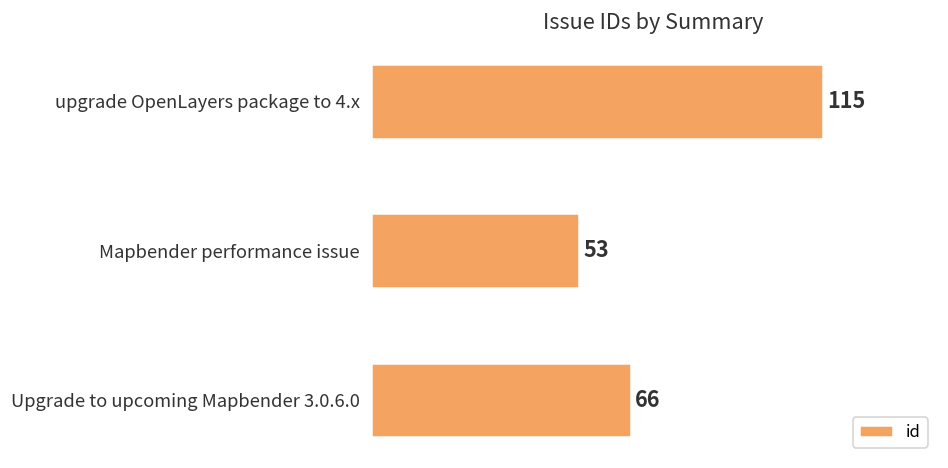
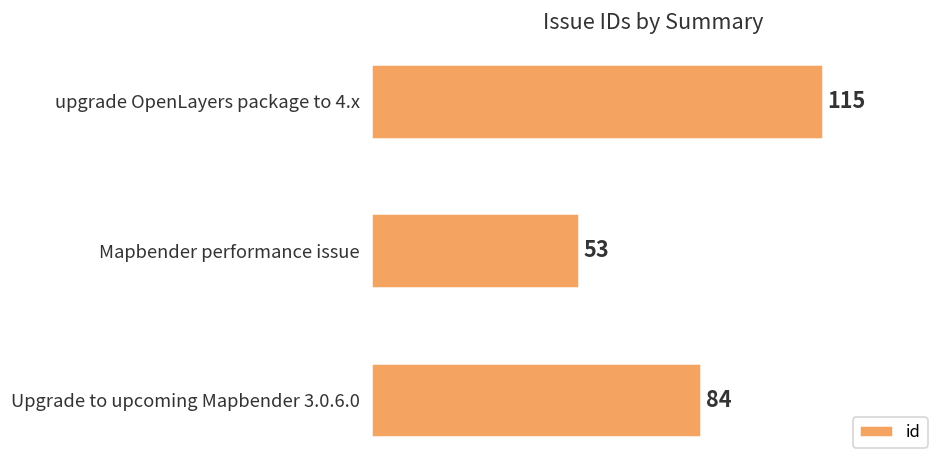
Upgrade to upcoming Mapbender 3.0.6.0: 66 -> 84
